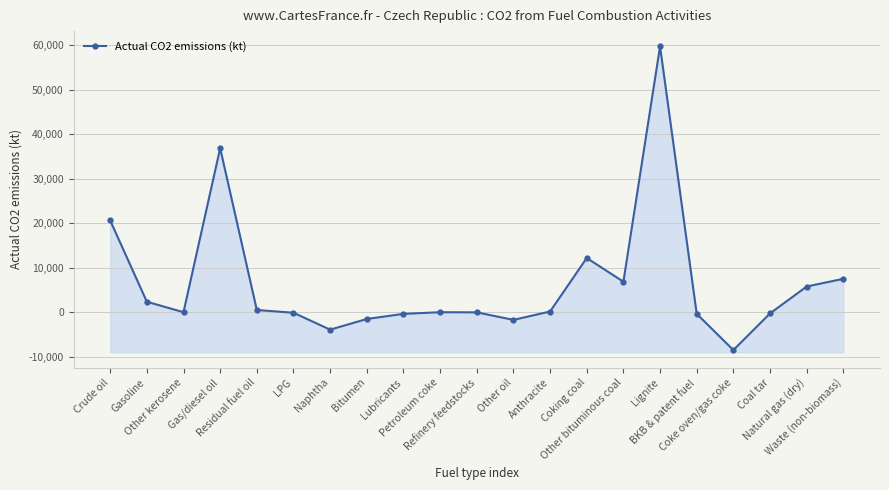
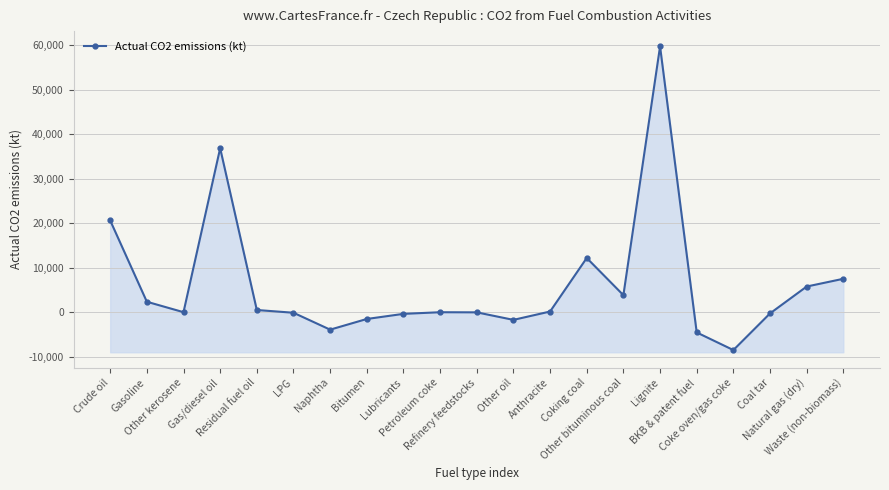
Other bituminous coal: 7,000 -> 4,000
BKB & patent fuel: 0 -> -5,000
